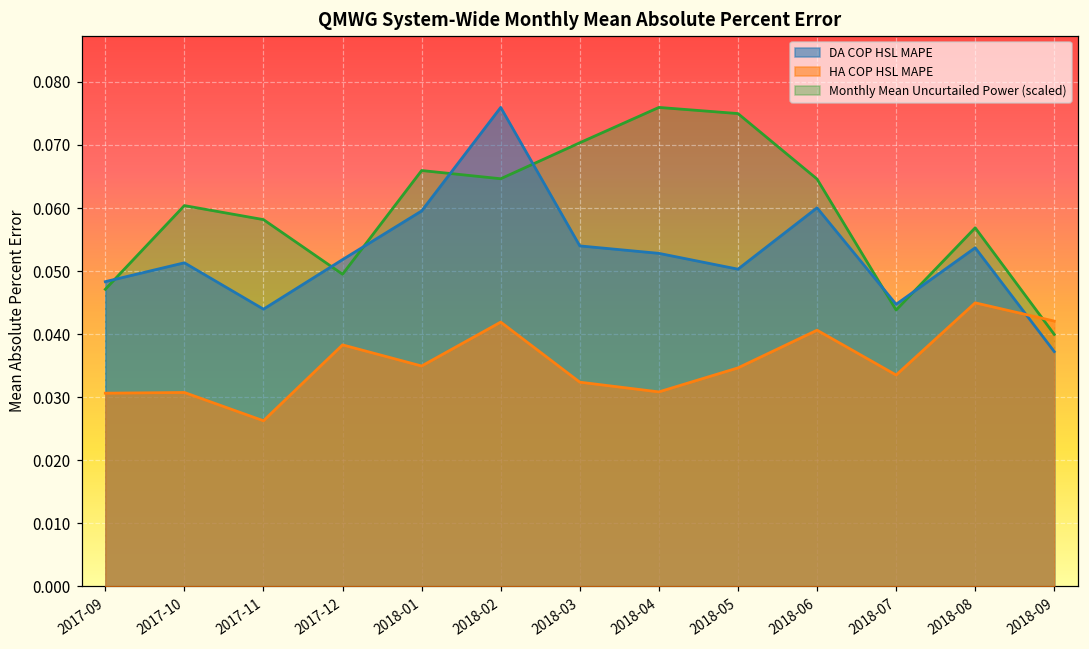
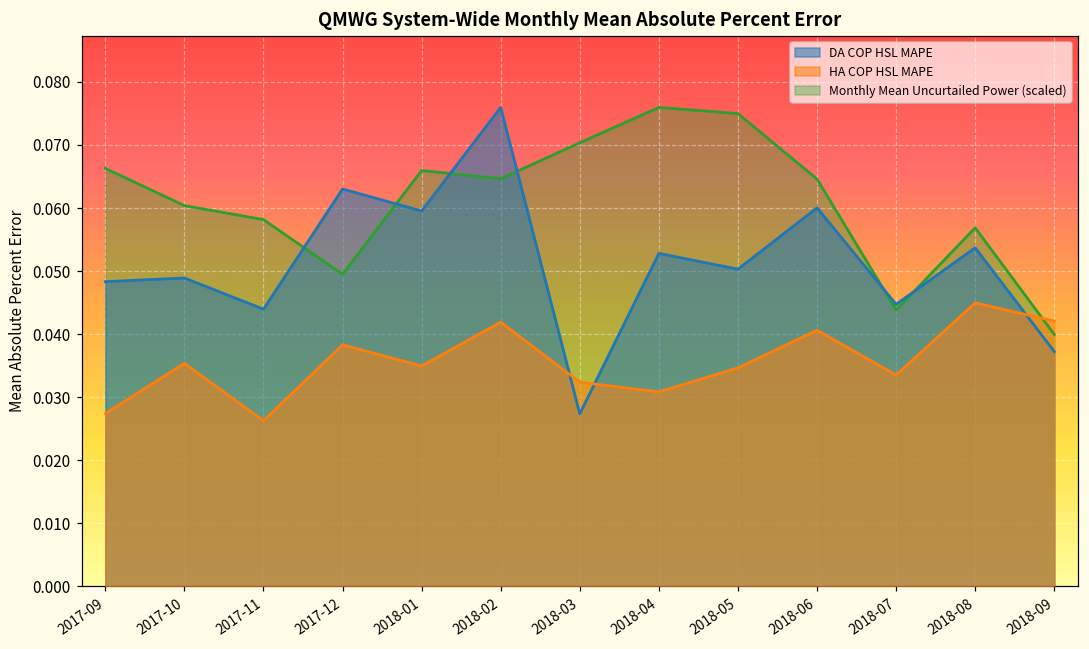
HA COP HSL MAPE, 2017-09: 0.031 -> 0.027
Monthly Mean Uncurtailed Power (scaled), 2017-09: 0.047 -> 0.066
DA COP HSL MAPE, 2017-10: 0.051 -> 0.049
HA COP HSL MAPE, 2017-10: 0.031 -> 0.035
DA COP HSL MAPE, 2017-12: 0.052 -> 0.063
DA COP HSL MAPE, 2018-03: 0.054 -> 0.027
